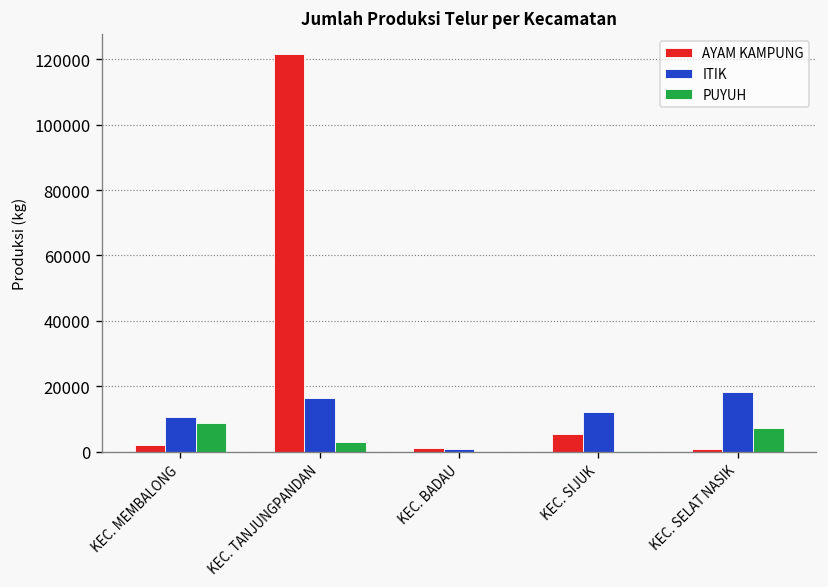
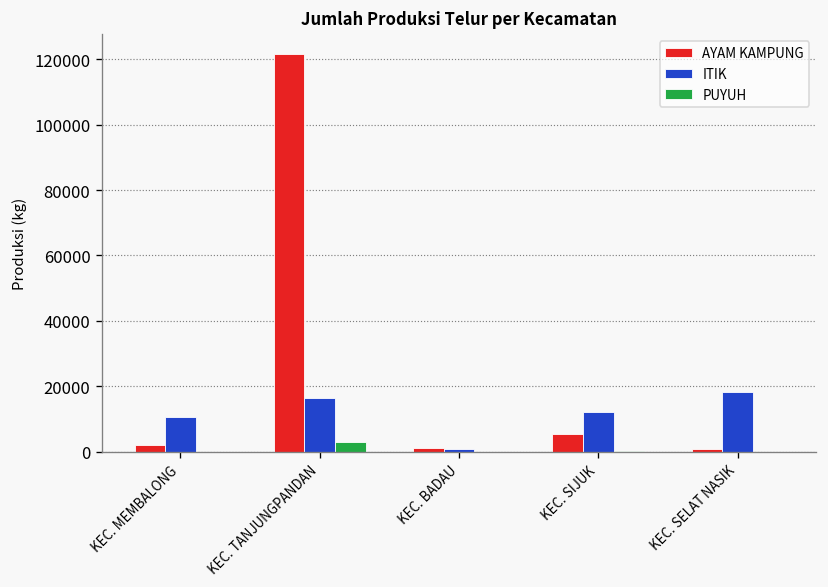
PUYUH, KEC. MEMBALONG: 9000 -> 0
PUYUH, KEC. SELAT NASIK: 7000 -> 0
